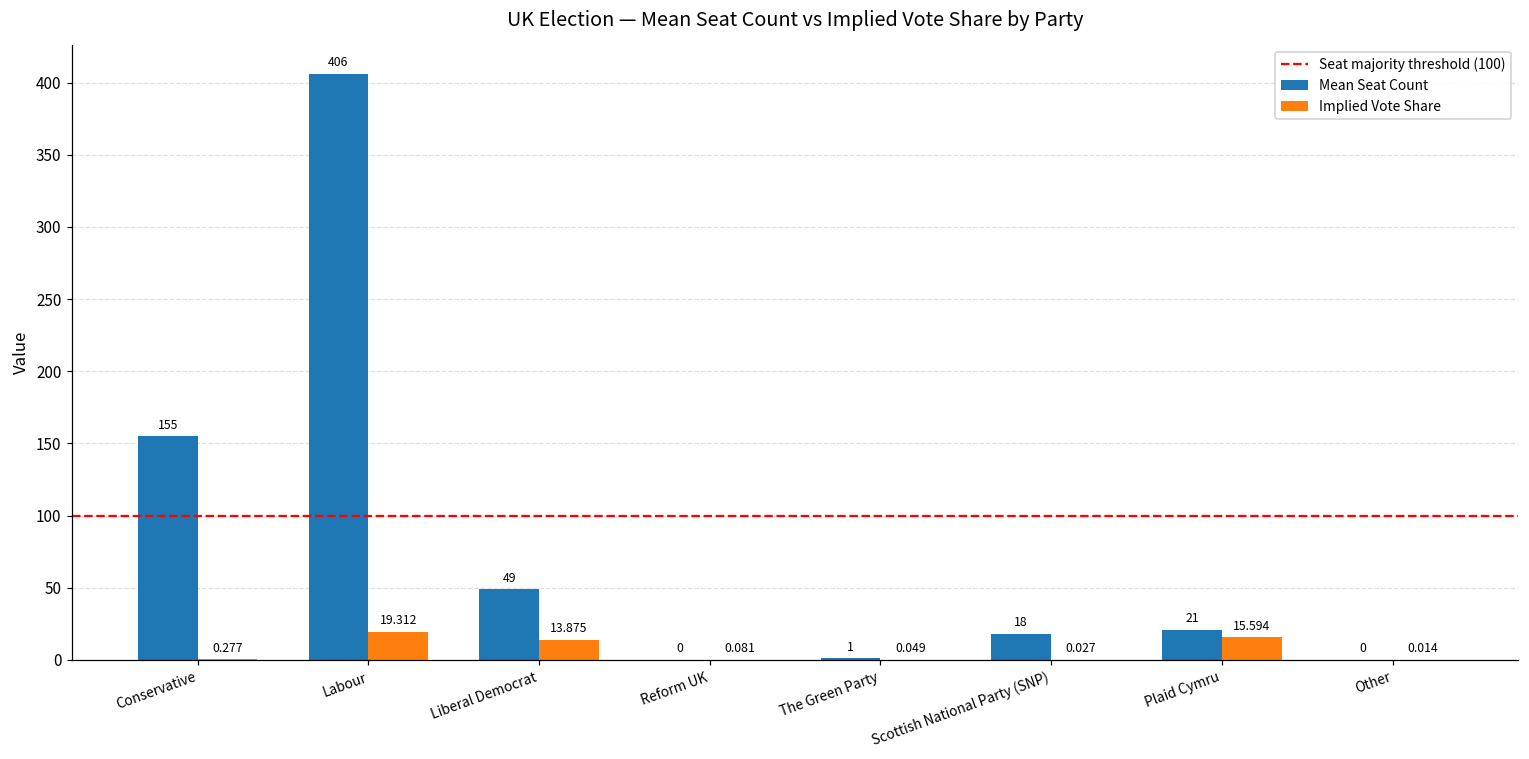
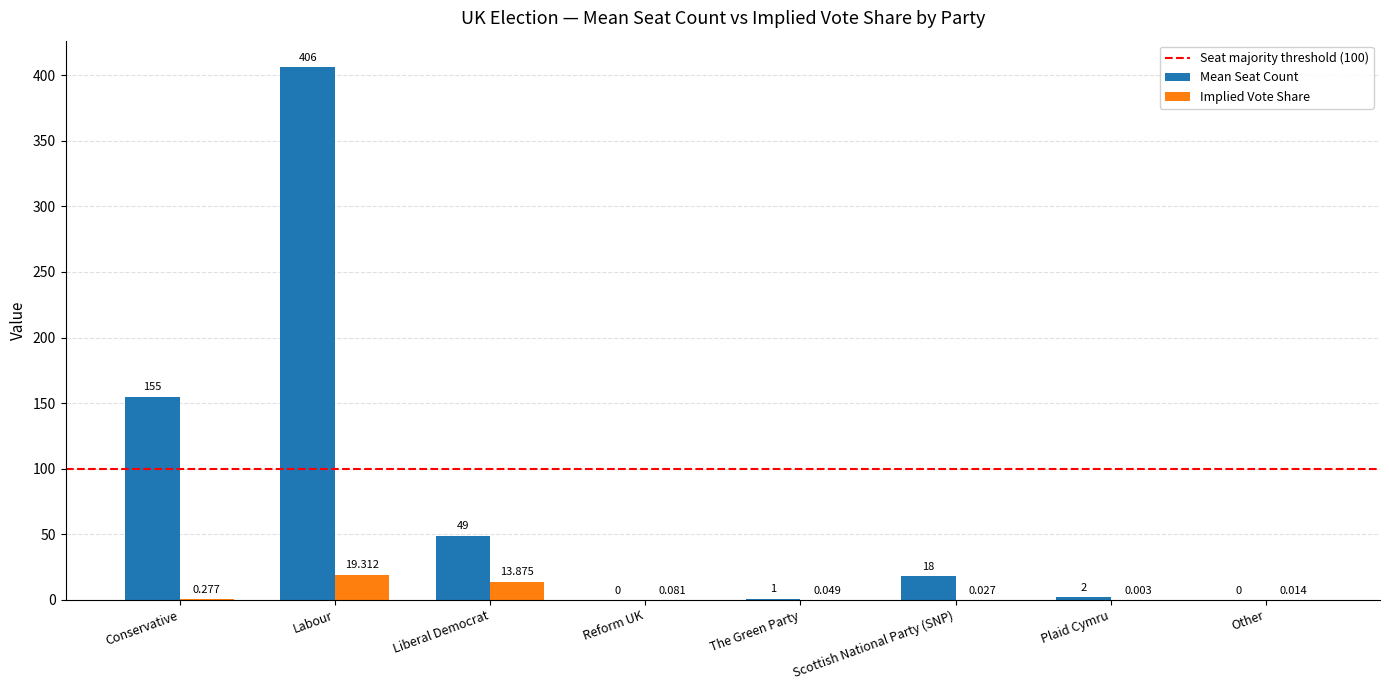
Mean Seat Count, Plaid Cymru: 21 -> 2
Implied Vote Share, Plaid Cymru: 15.594 -> 0.003
